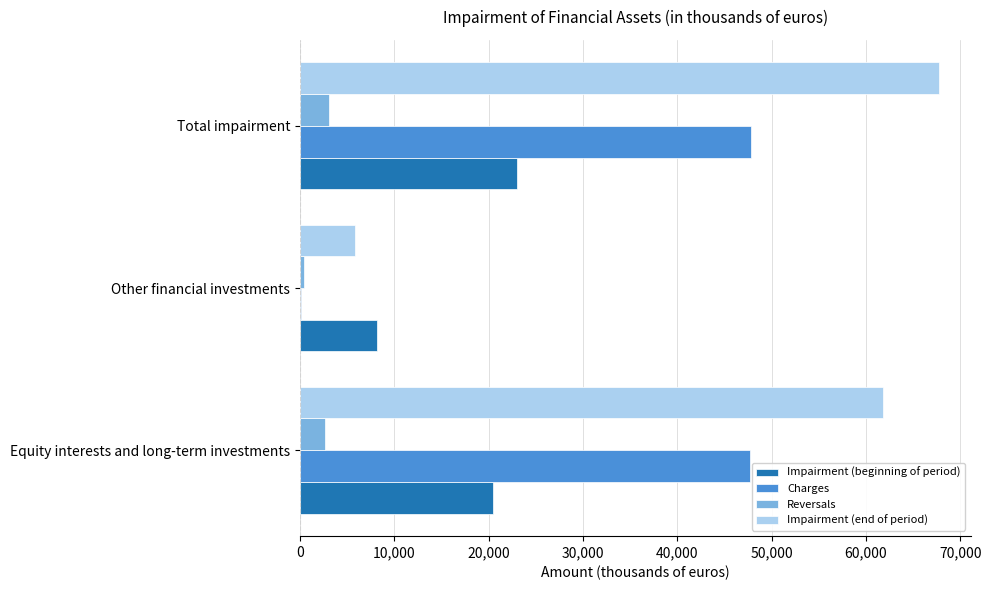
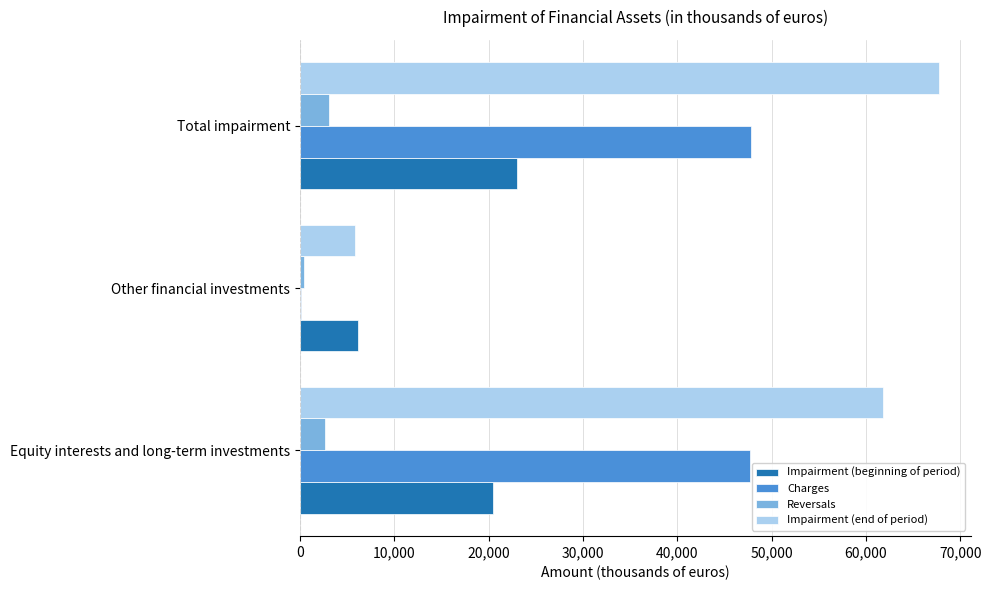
Impairment (beginning of period), Other financial investments: 8,000 -> 6,000
